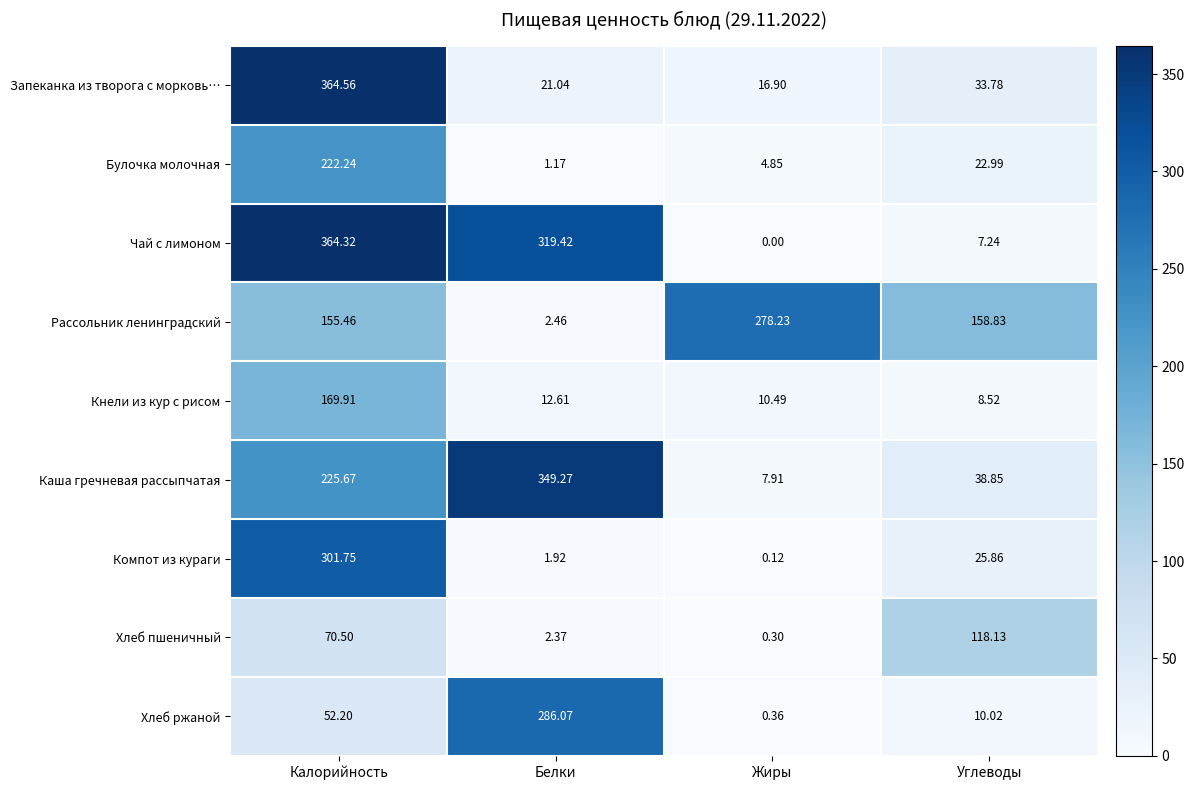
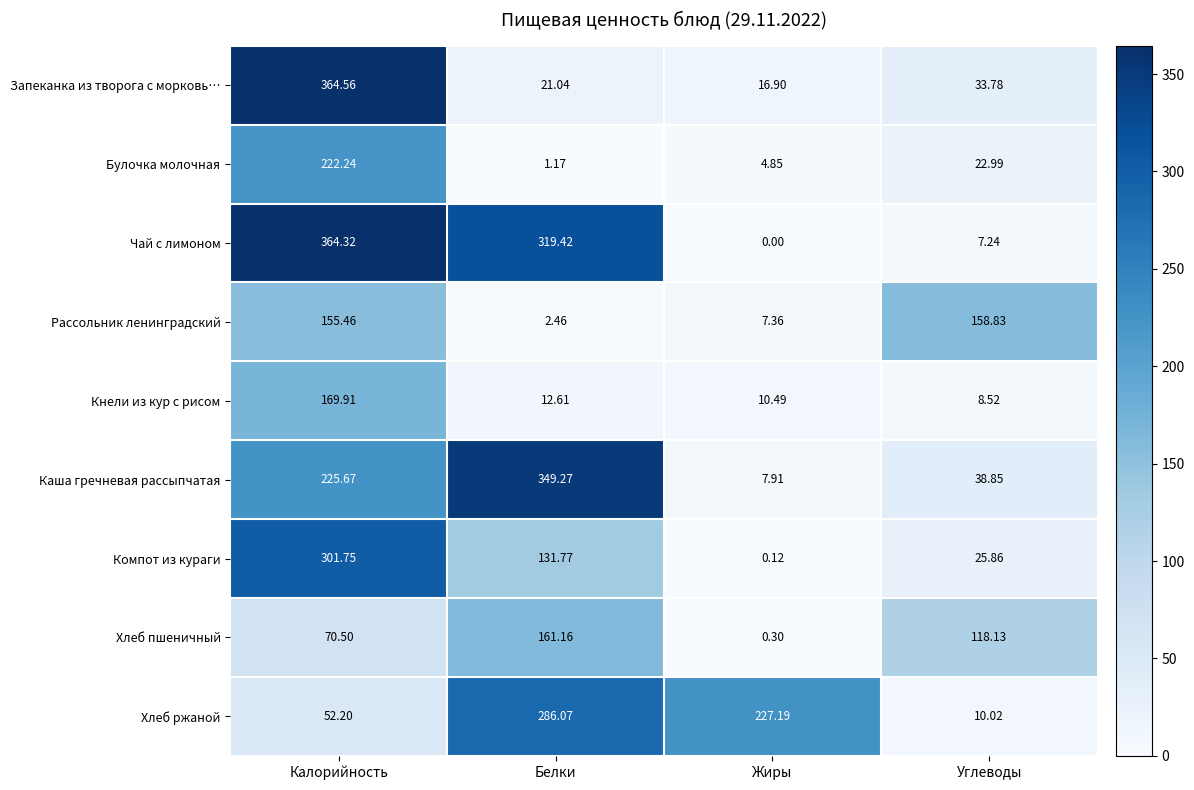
Рассольник ленинградский, Жиры: 278.23 -> 7.36
Компот из кураги, Белки: 1.92 -> 131.77
Хлеб пшеничный, Белки: 2.37 -> 161.16
Хлеб ржаной, Жиры: 0.36 -> 227.19
